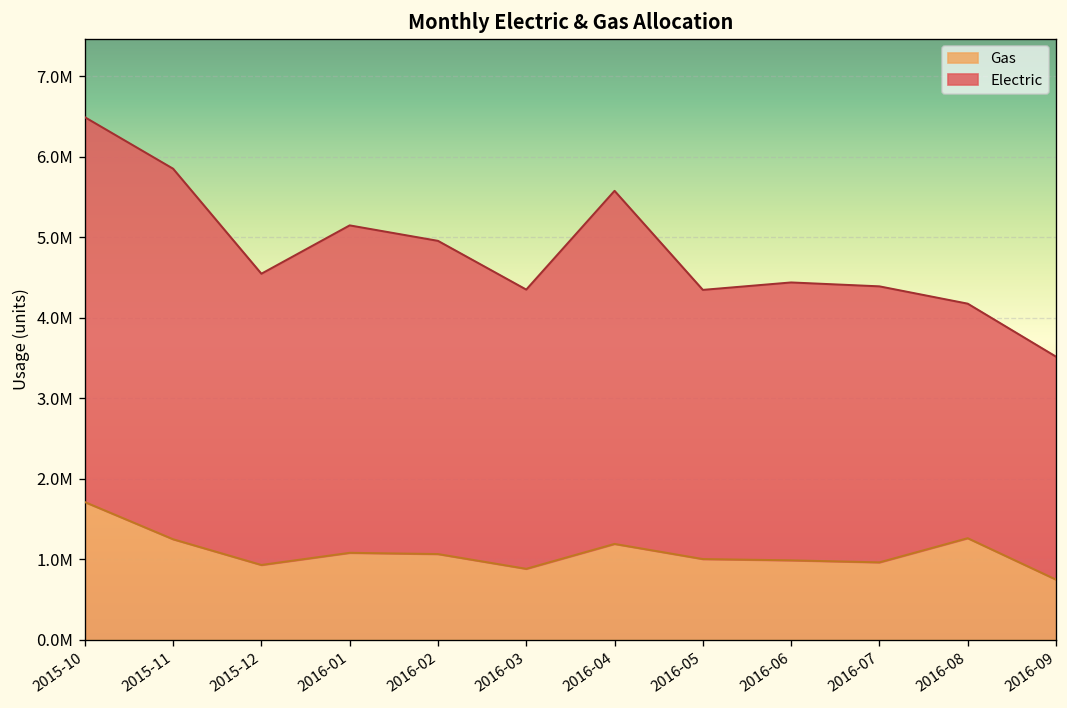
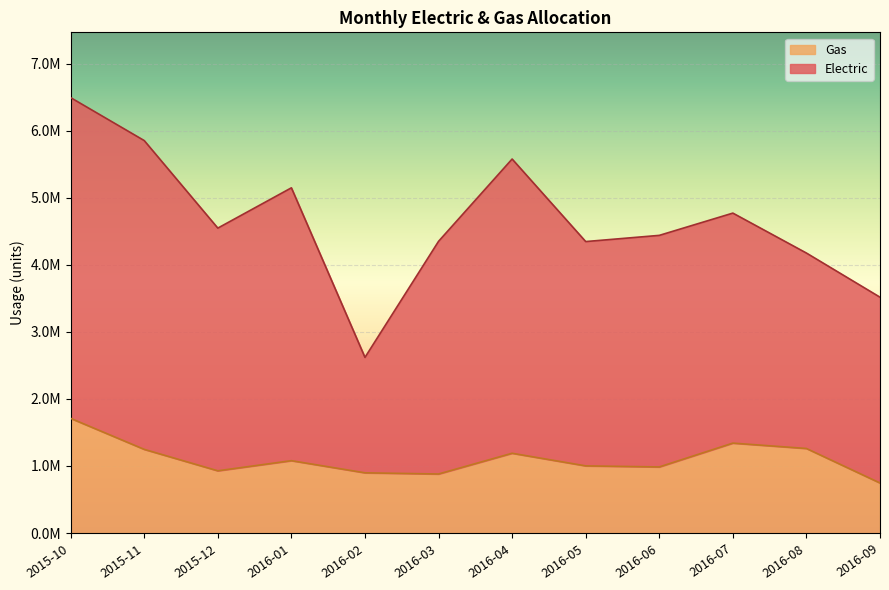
Gas, 2016-02: 1100000 -> 900000
Electric, 2016-02: 3900000 -> 1700000
Gas, 2016-07: 1000000 -> 1300000
